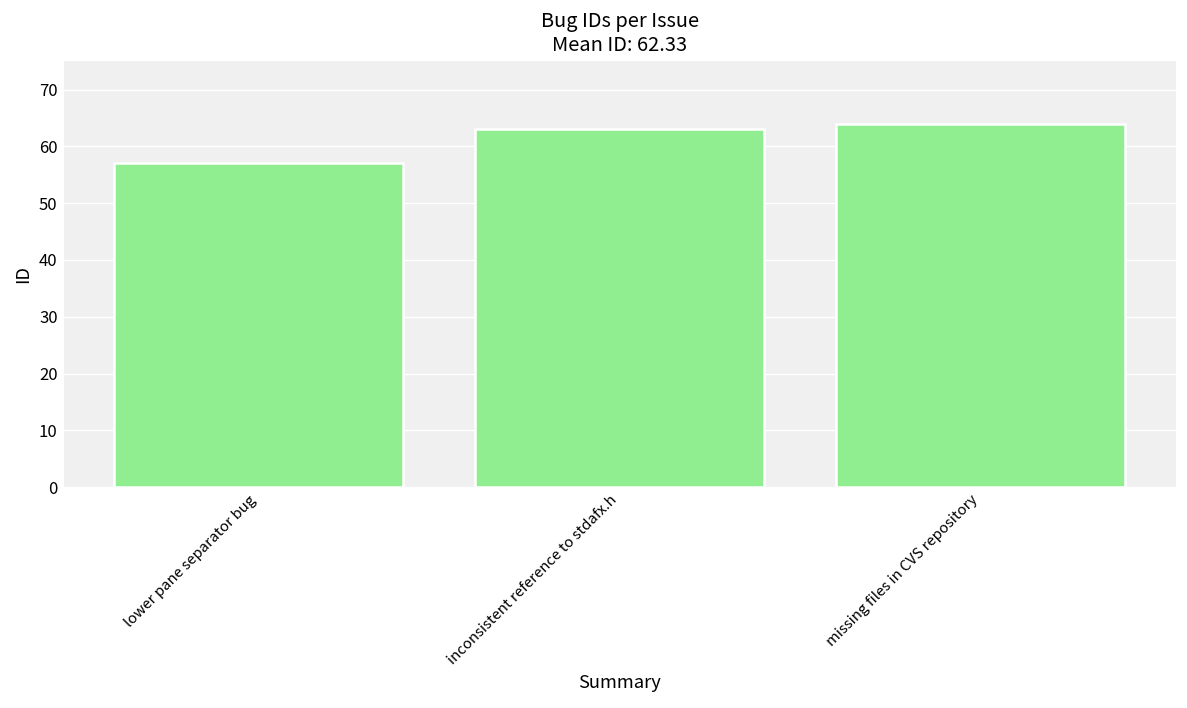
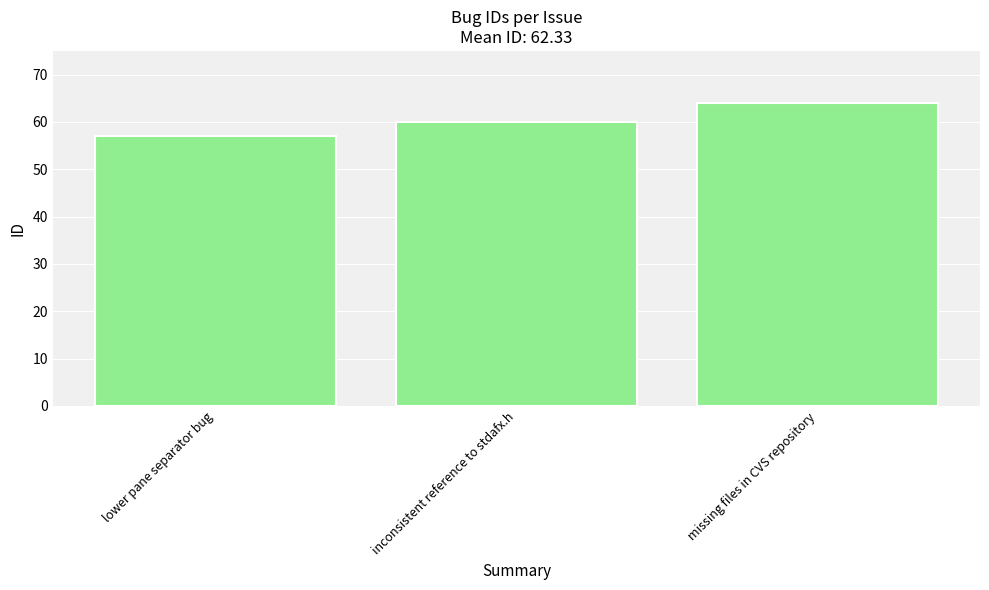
inconsistent reference to stdafx.h: 63 -> 60
